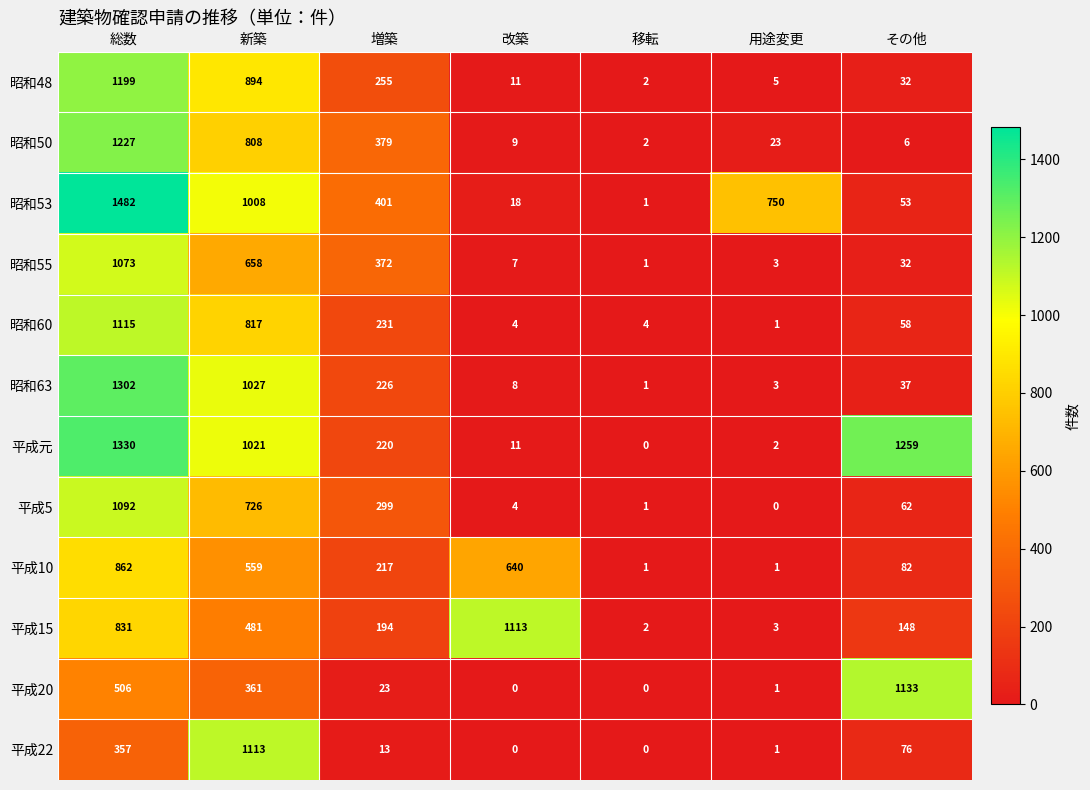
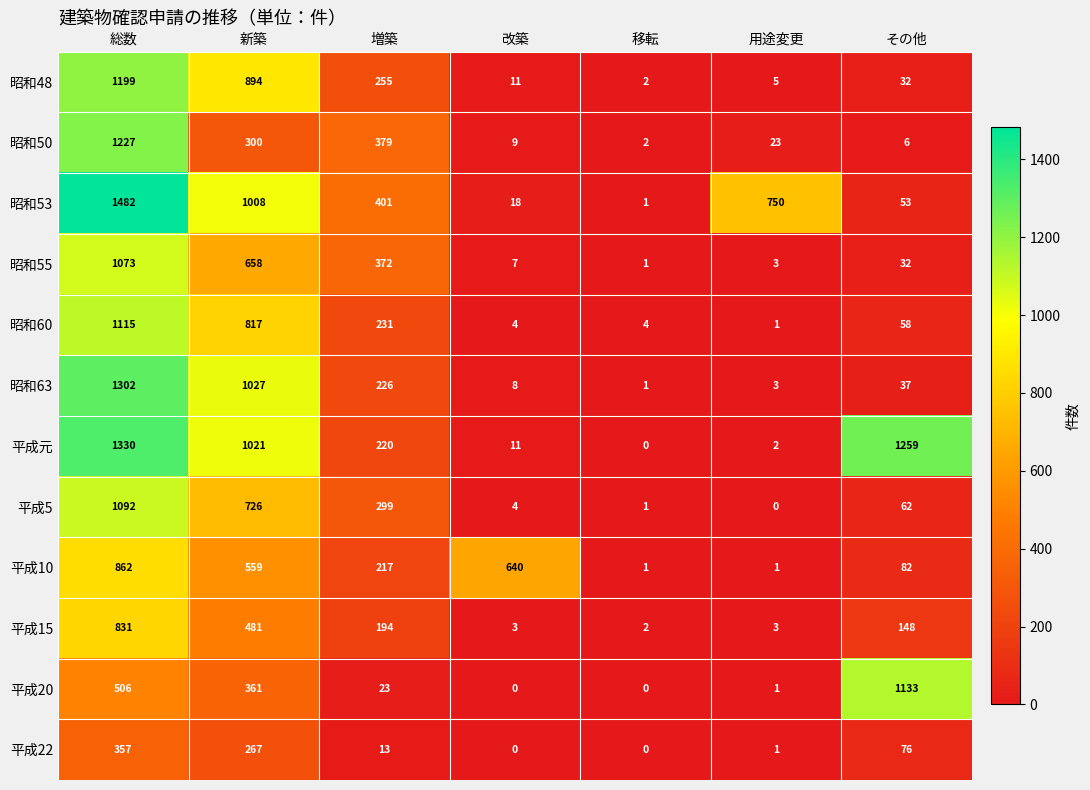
昭和50, 新築: 808 -> 300
平成15, 改築: 1113 -> 3
平成22, 新築: 1113 -> 267
